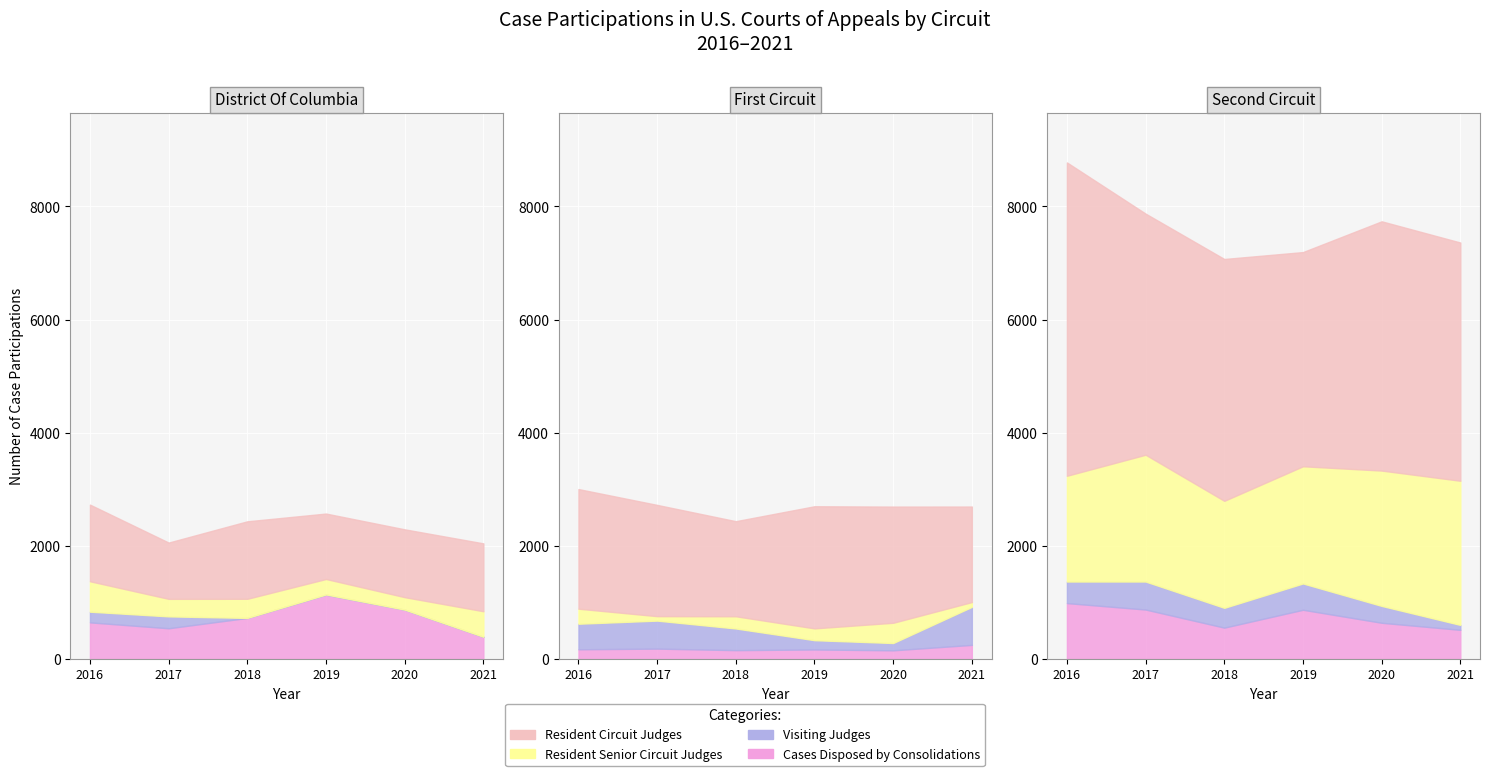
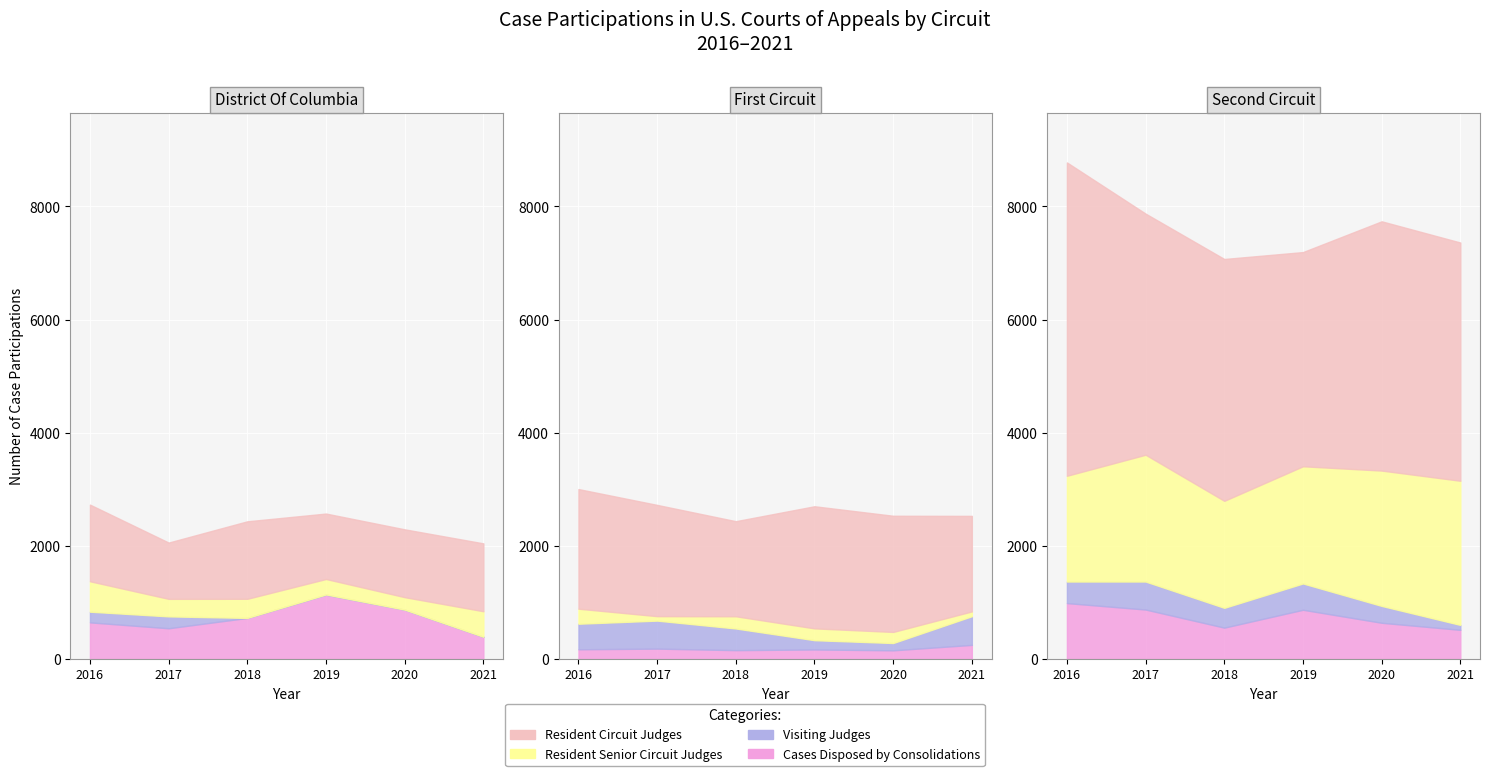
First Circuit, Resident Senior Circuit Judges, 2020: 400 -> 200
First Circuit, Visiting Judges, 2021: 700 -> 500
